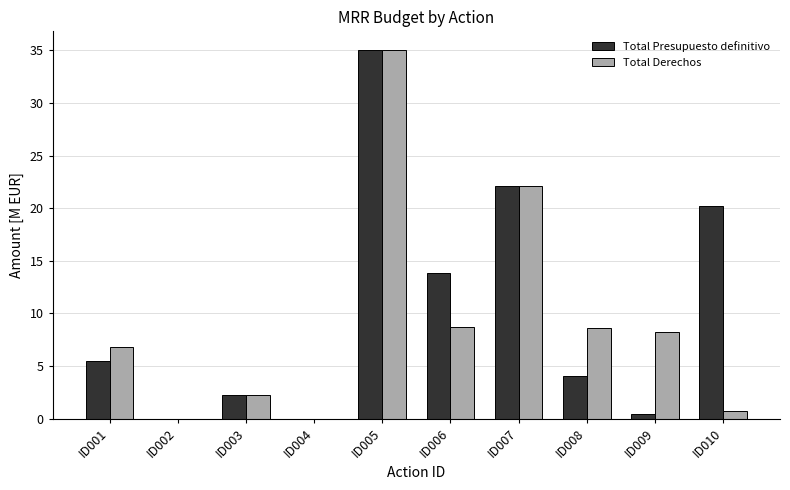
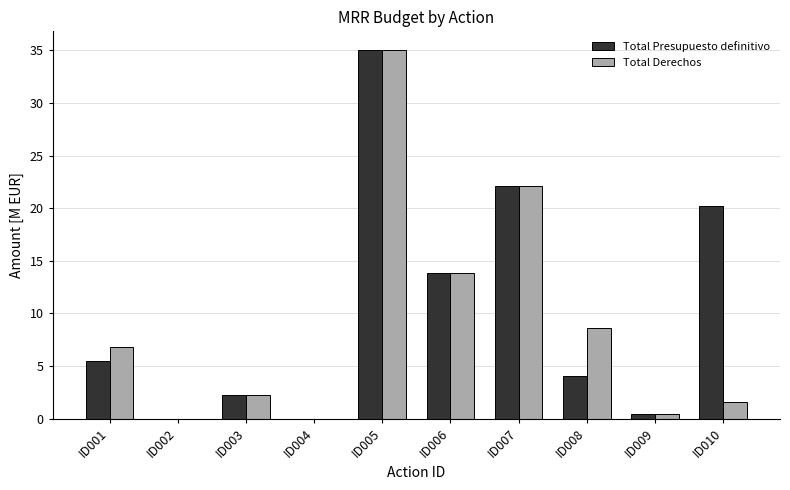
Total Derechos, ID006: 8.7 -> 13.8
Total Derechos, ID009: 8.3 -> 0.4
Total Derechos, ID010: 0.8 -> 1.6
